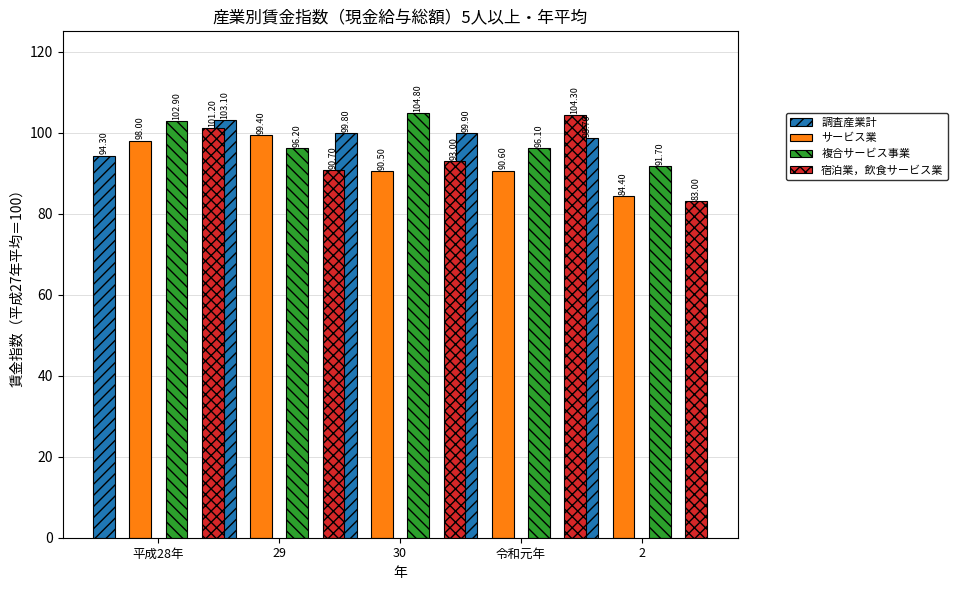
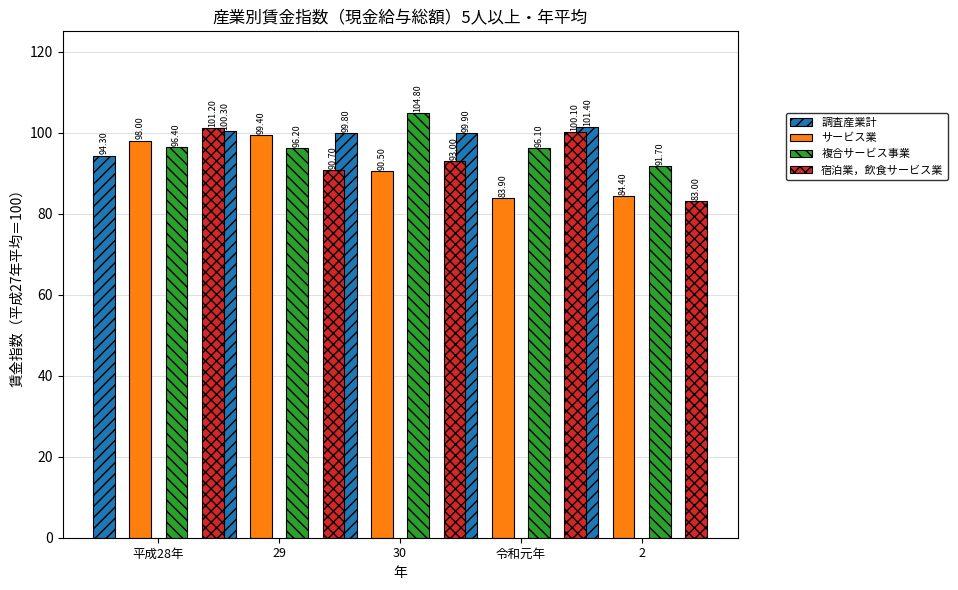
複合サービス事業, 平成28年: 102.90 -> 96.40
調査産業計, 29: 103.10 -> 100.30
サービス業, 令和元年: 90.60 -> 83.90
宿泊業，飲食サービス業, 令和元年: 104.30 -> 100.10
調査産業計, 2: 98.70 -> 101.40
